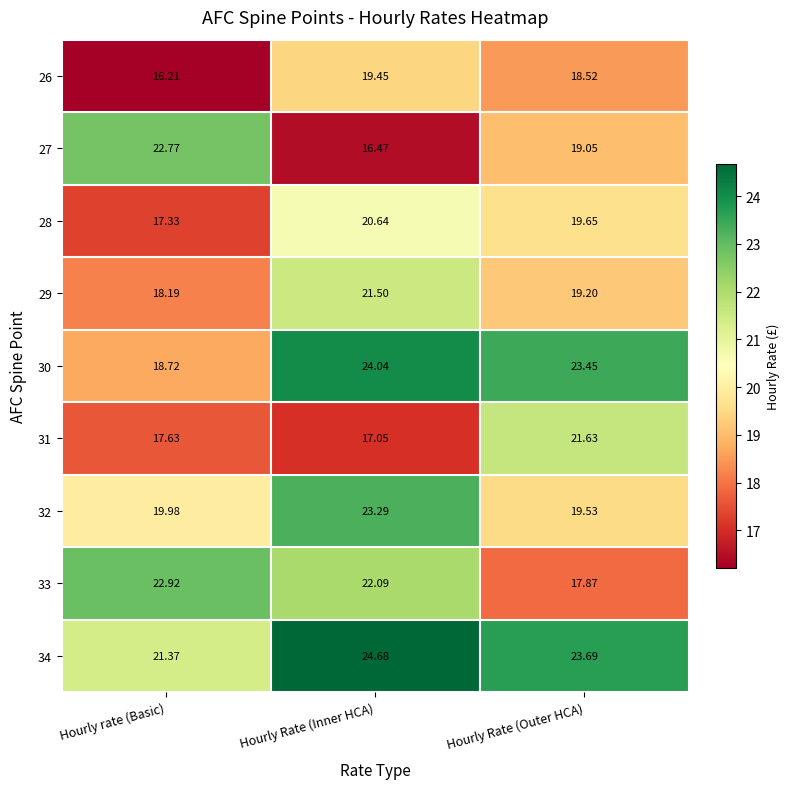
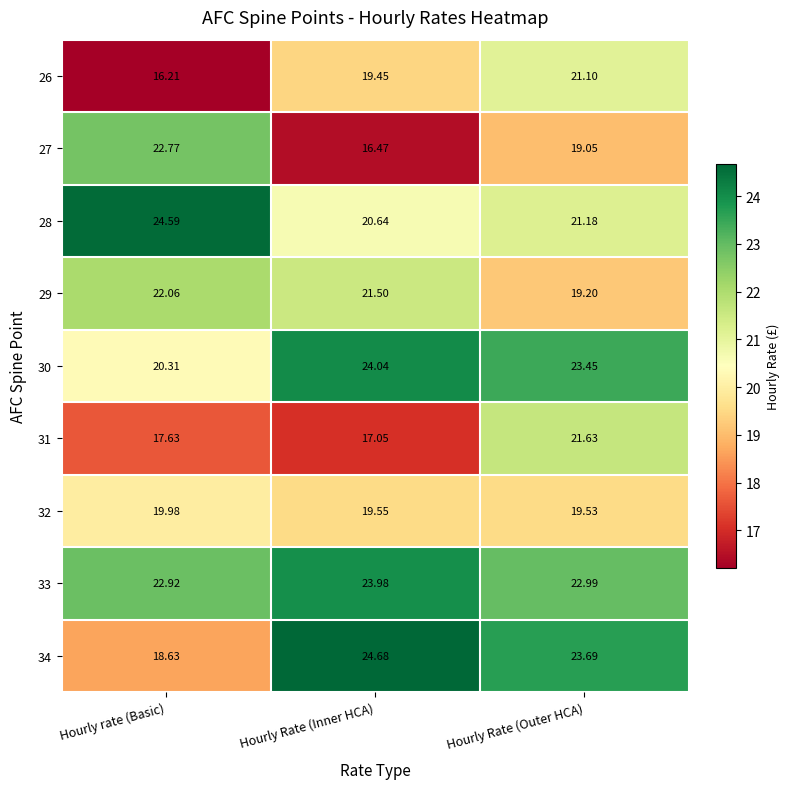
26, Hourly Rate (Outer HCA): 18.52 -> 21.10
28, Hourly rate (Basic): 17.33 -> 24.59
28, Hourly Rate (Outer HCA): 19.65 -> 21.18
29, Hourly rate (Basic): 18.19 -> 22.06
30, Hourly rate (Basic): 18.72 -> 20.31
32, Hourly Rate (Inner HCA): 23.29 -> 19.55
33, Hourly Rate (Inner HCA): 22.09 -> 23.98
33, Hourly Rate (Outer HCA): 17.87 -> 22.99
34, Hourly rate (Basic): 21.37 -> 18.63
